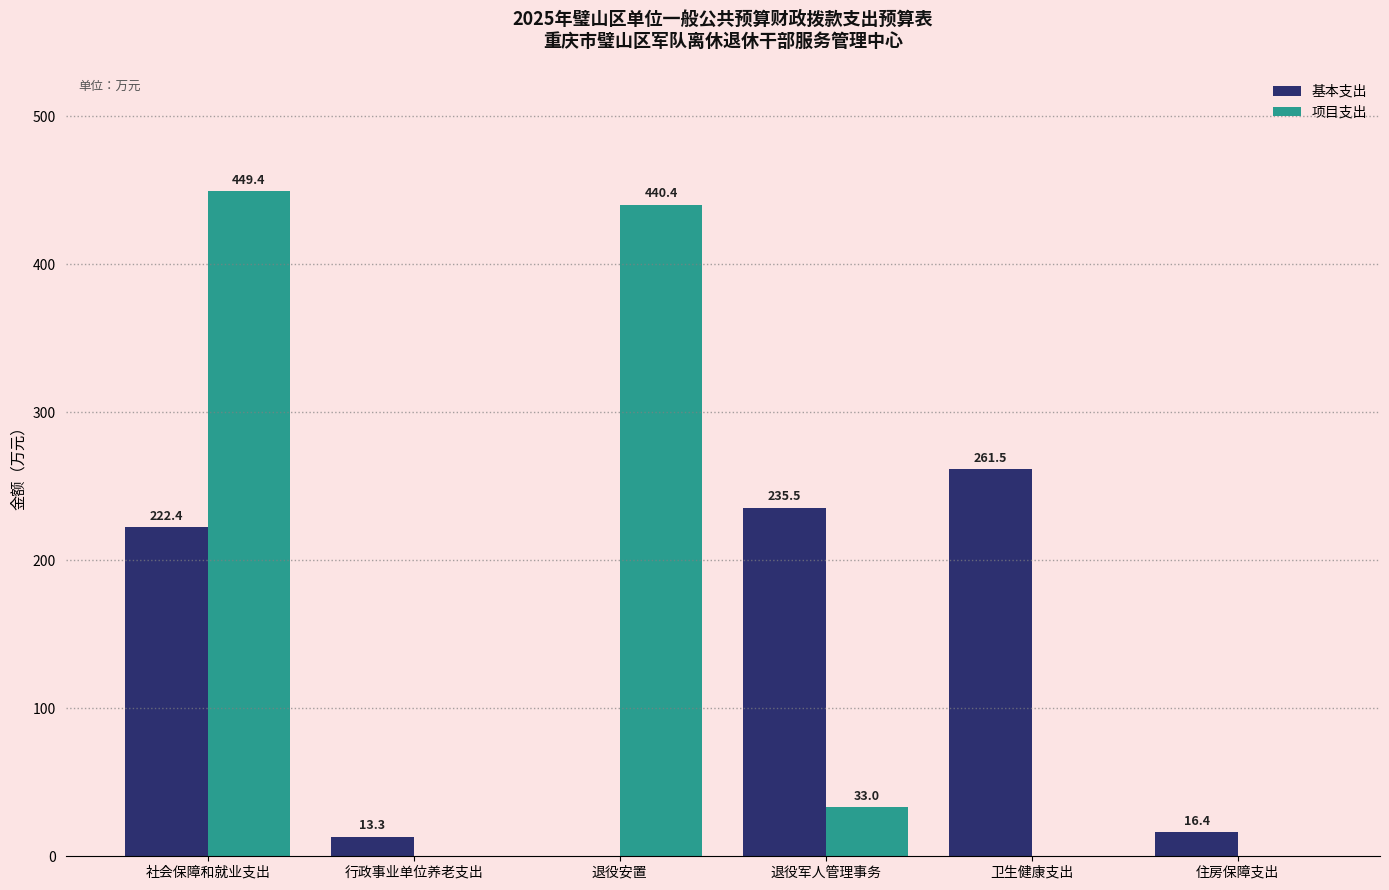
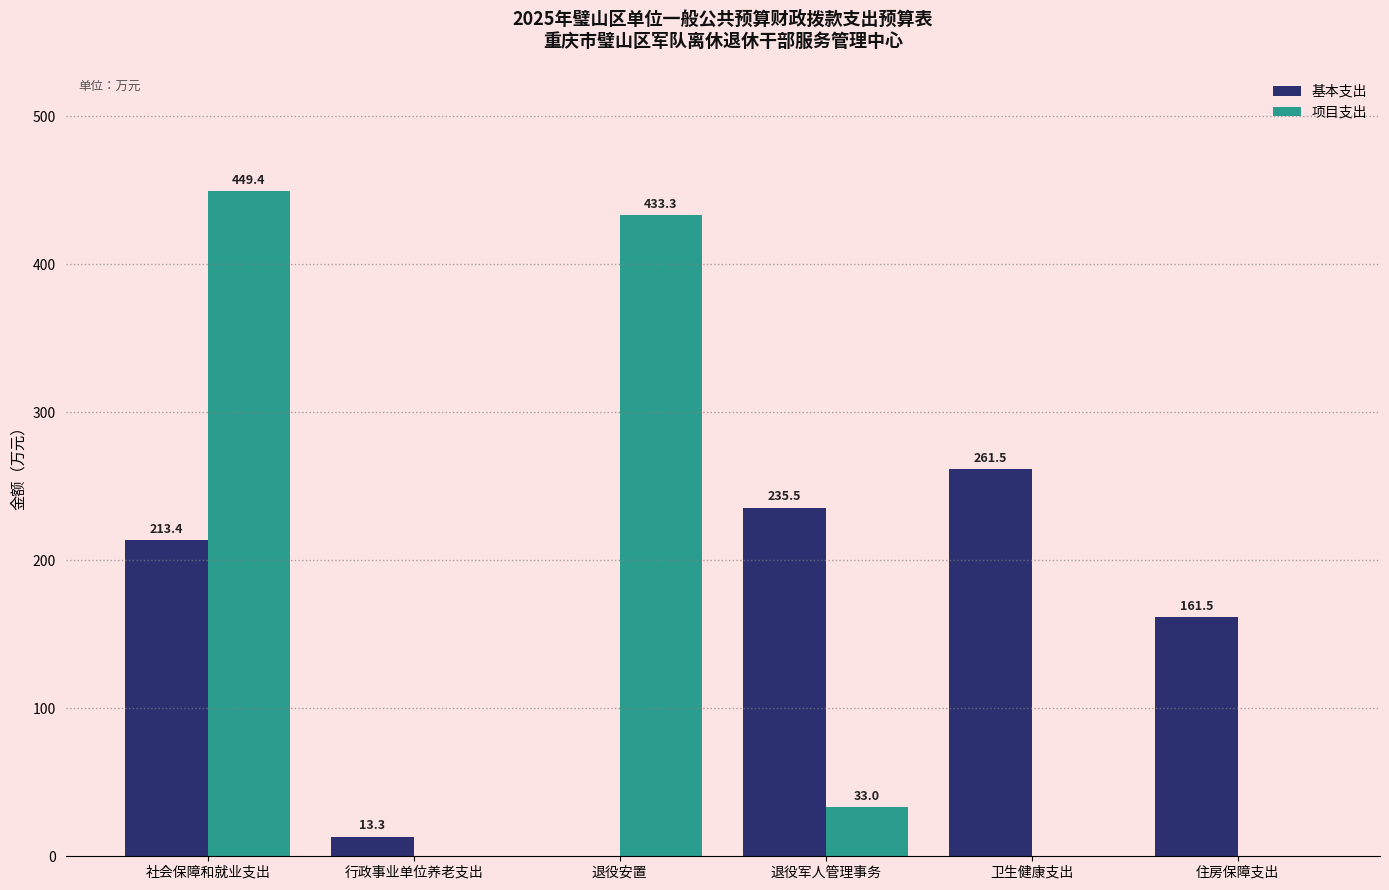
基本支出, 社会保障和就业支出: 222.4 -> 213.4
项目支出, 退役安置: 440.4 -> 433.3
基本支出, 住房保障支出: 16.4 -> 161.5
